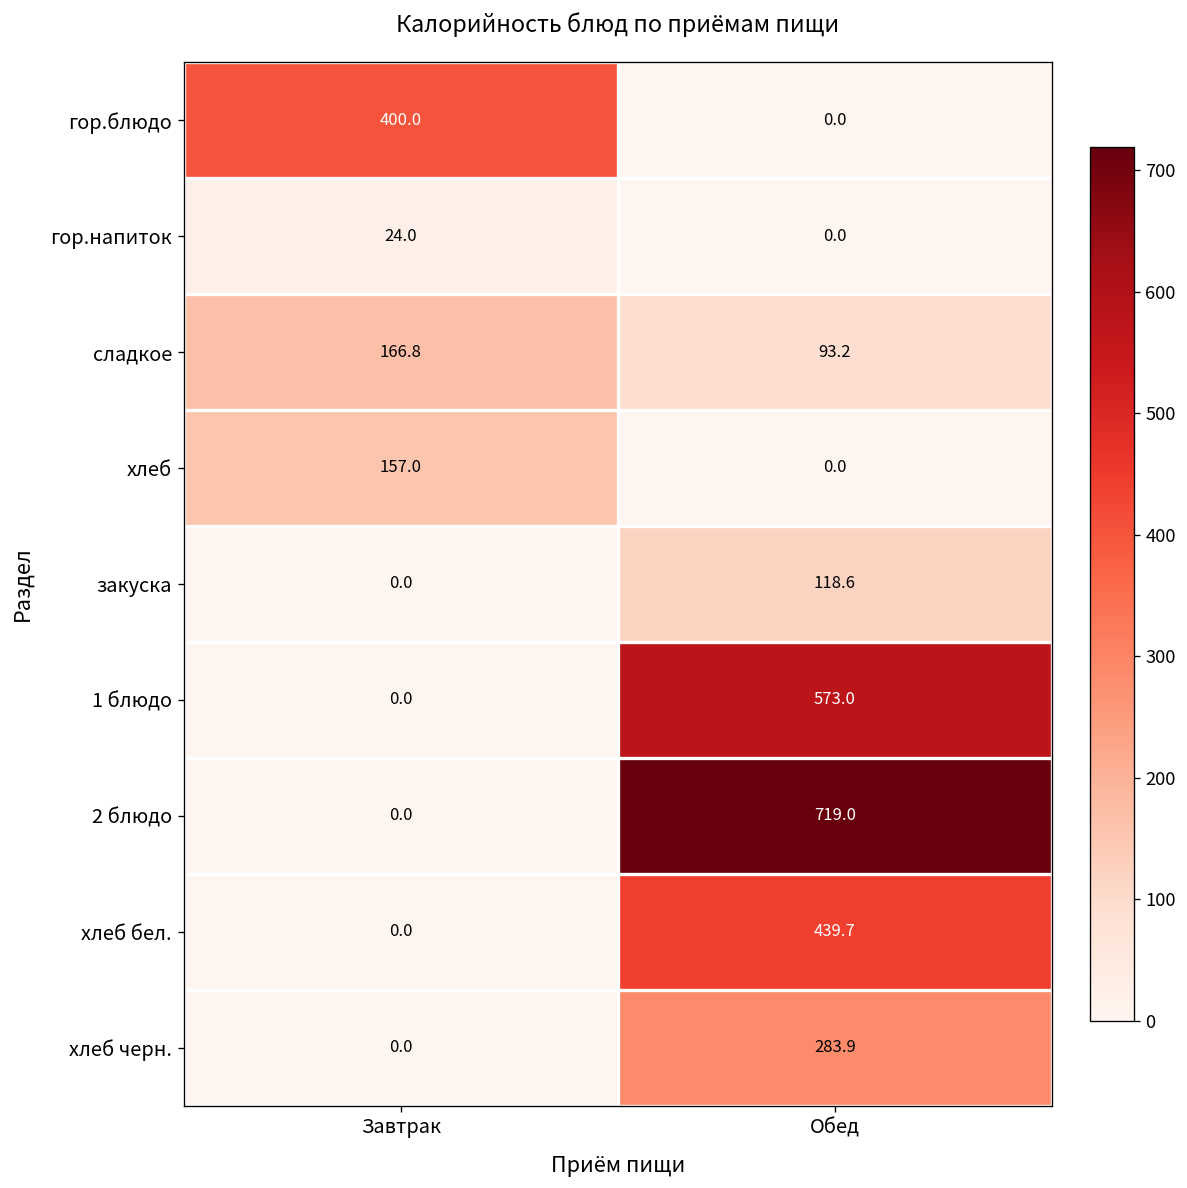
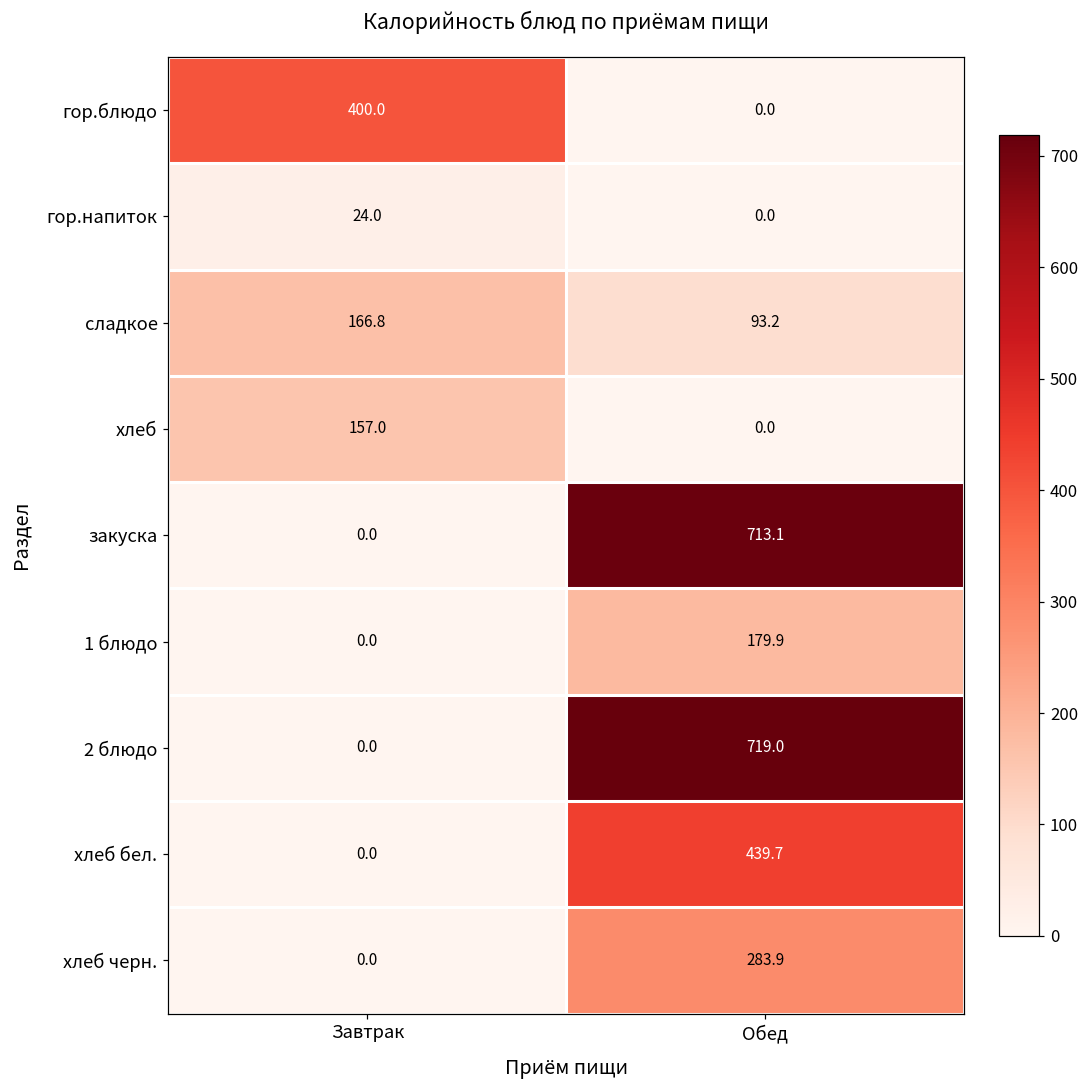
закуска, Обед: 118.6 -> 713.1
1 блюдо, Обед: 573.0 -> 179.9
